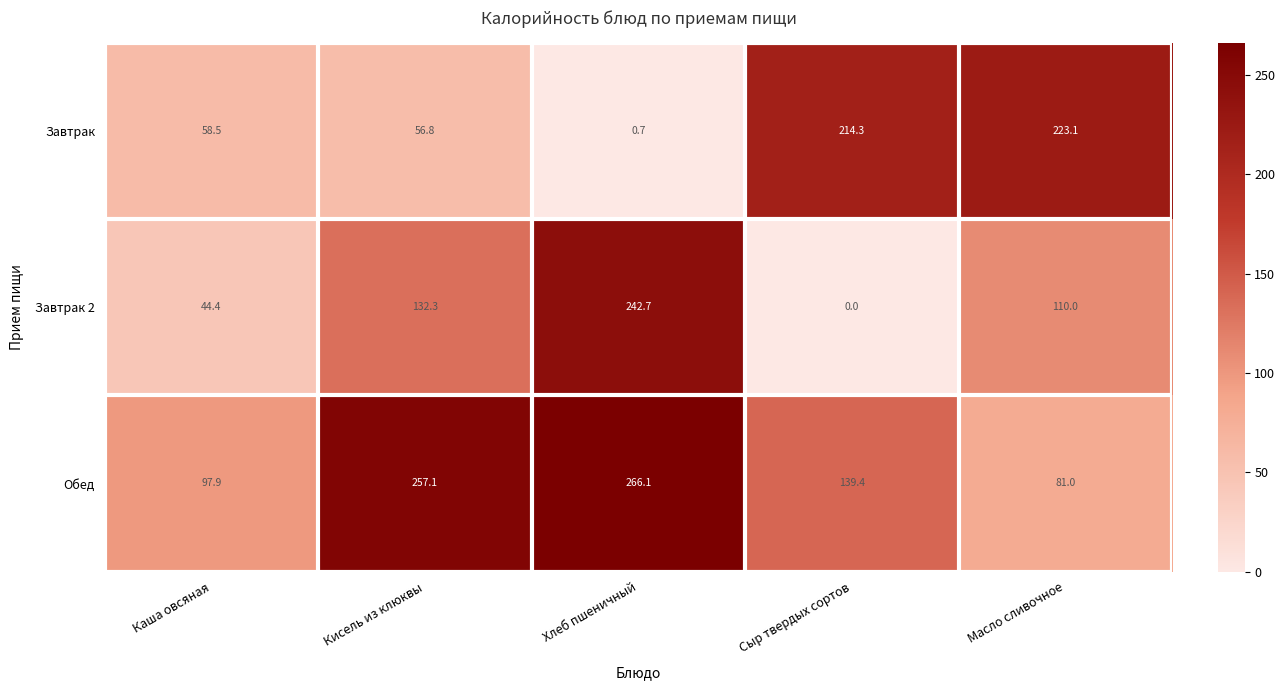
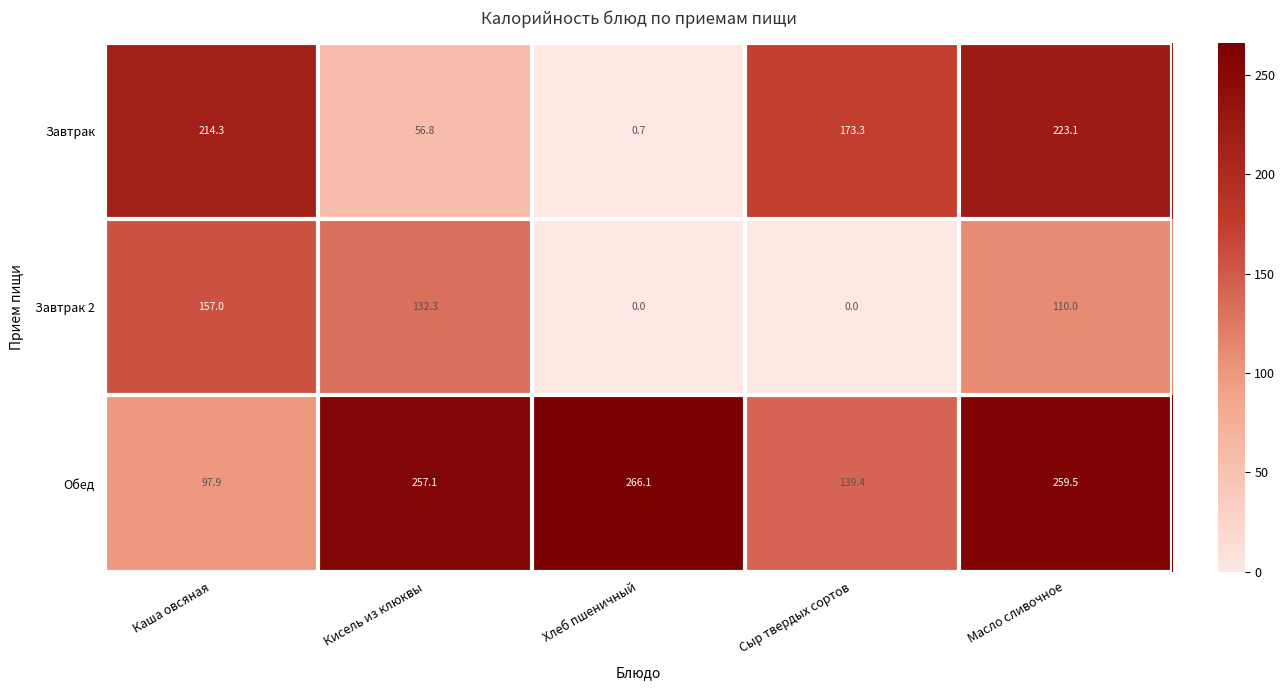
Завтрак, Каша овсяная: 58.5 -> 214.3
Завтрак, Сыр твердых сортов: 214.3 -> 173.3
Завтрак 2, Каша овсяная: 44.4 -> 157.0
Завтрак 2, Хлеб пшеничный: 242.7 -> 0.0
Обед, Масло сливочное: 81.0 -> 259.5
